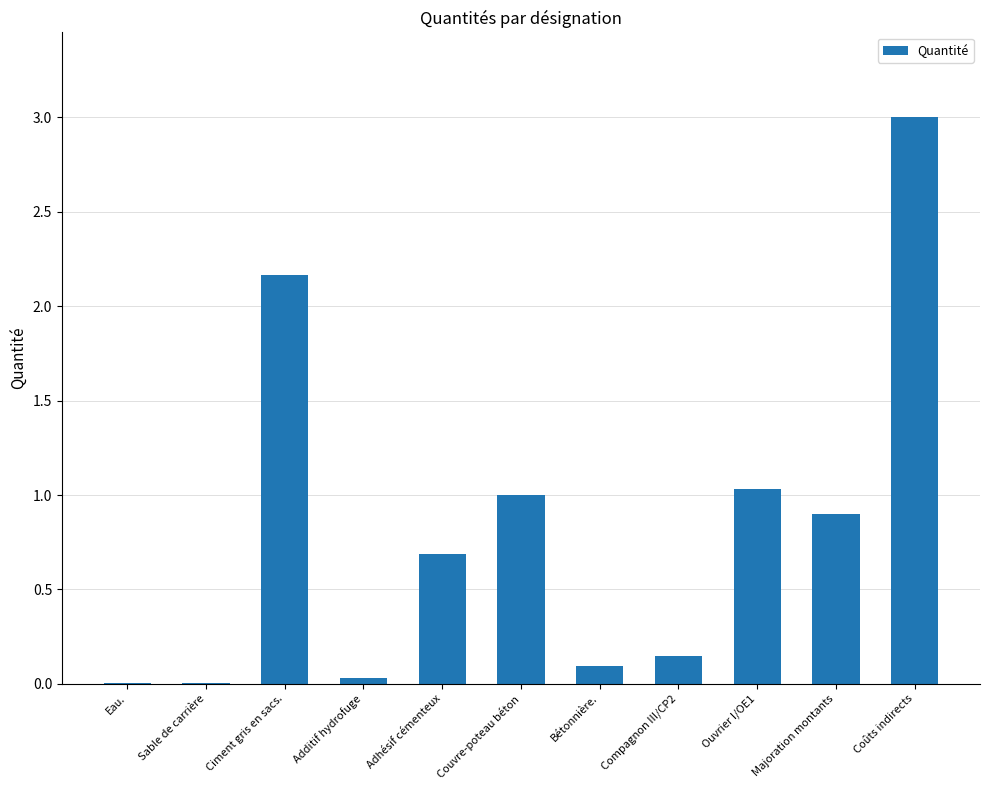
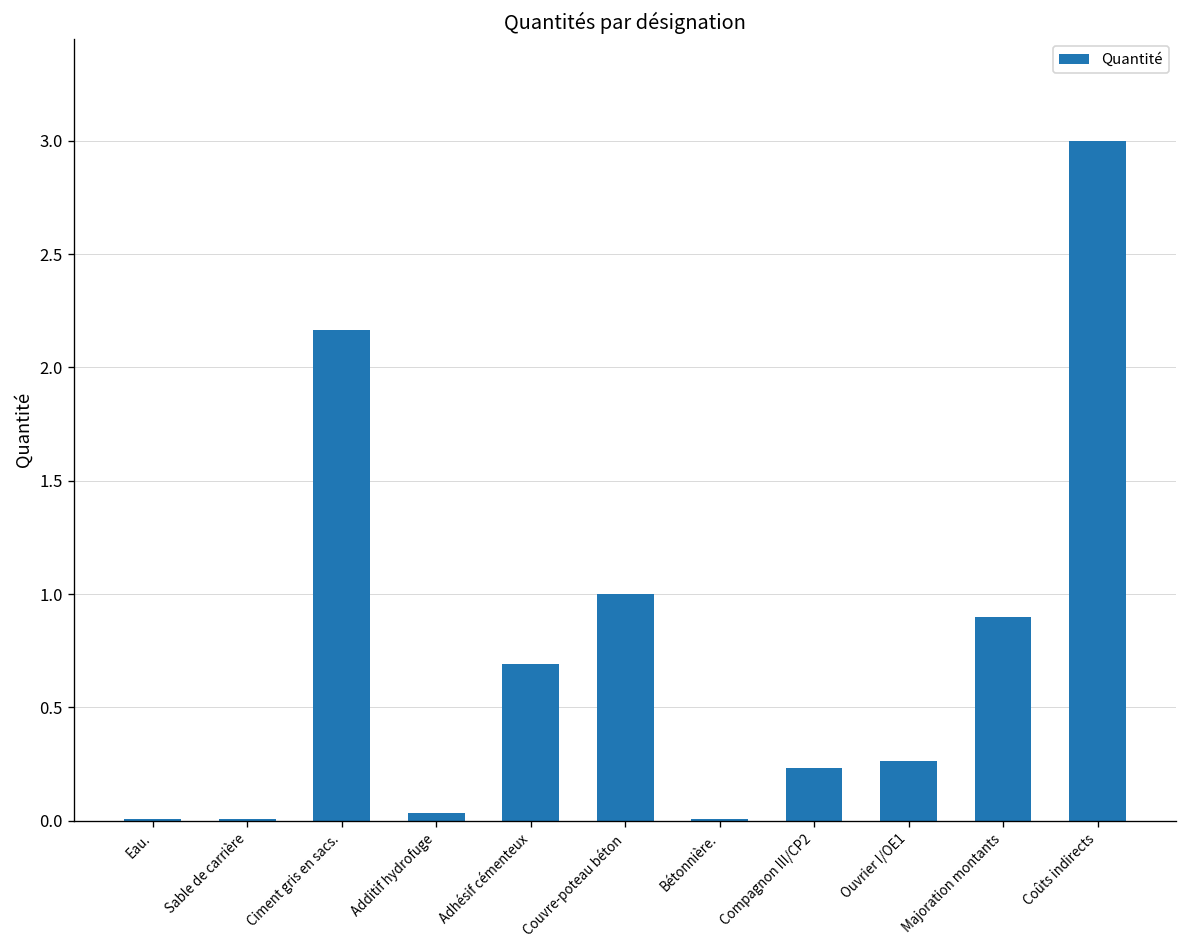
Bétonnière.: 0.09 -> 0.01
Compagnon III/CP2: 0.15 -> 0.23
Ouvrier I/OE1: 1.03 -> 0.26
